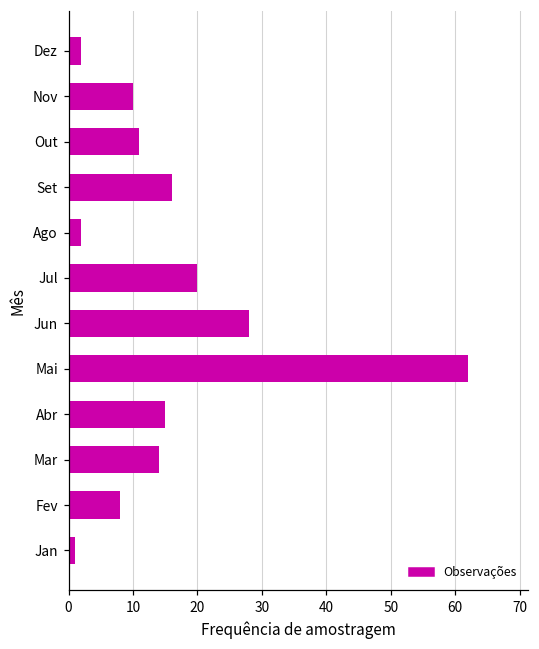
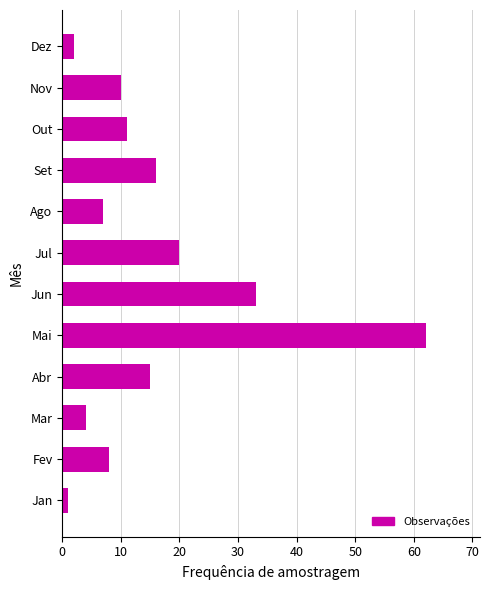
Ago: 2 -> 7
Jun: 28 -> 33
Mar: 14 -> 4
